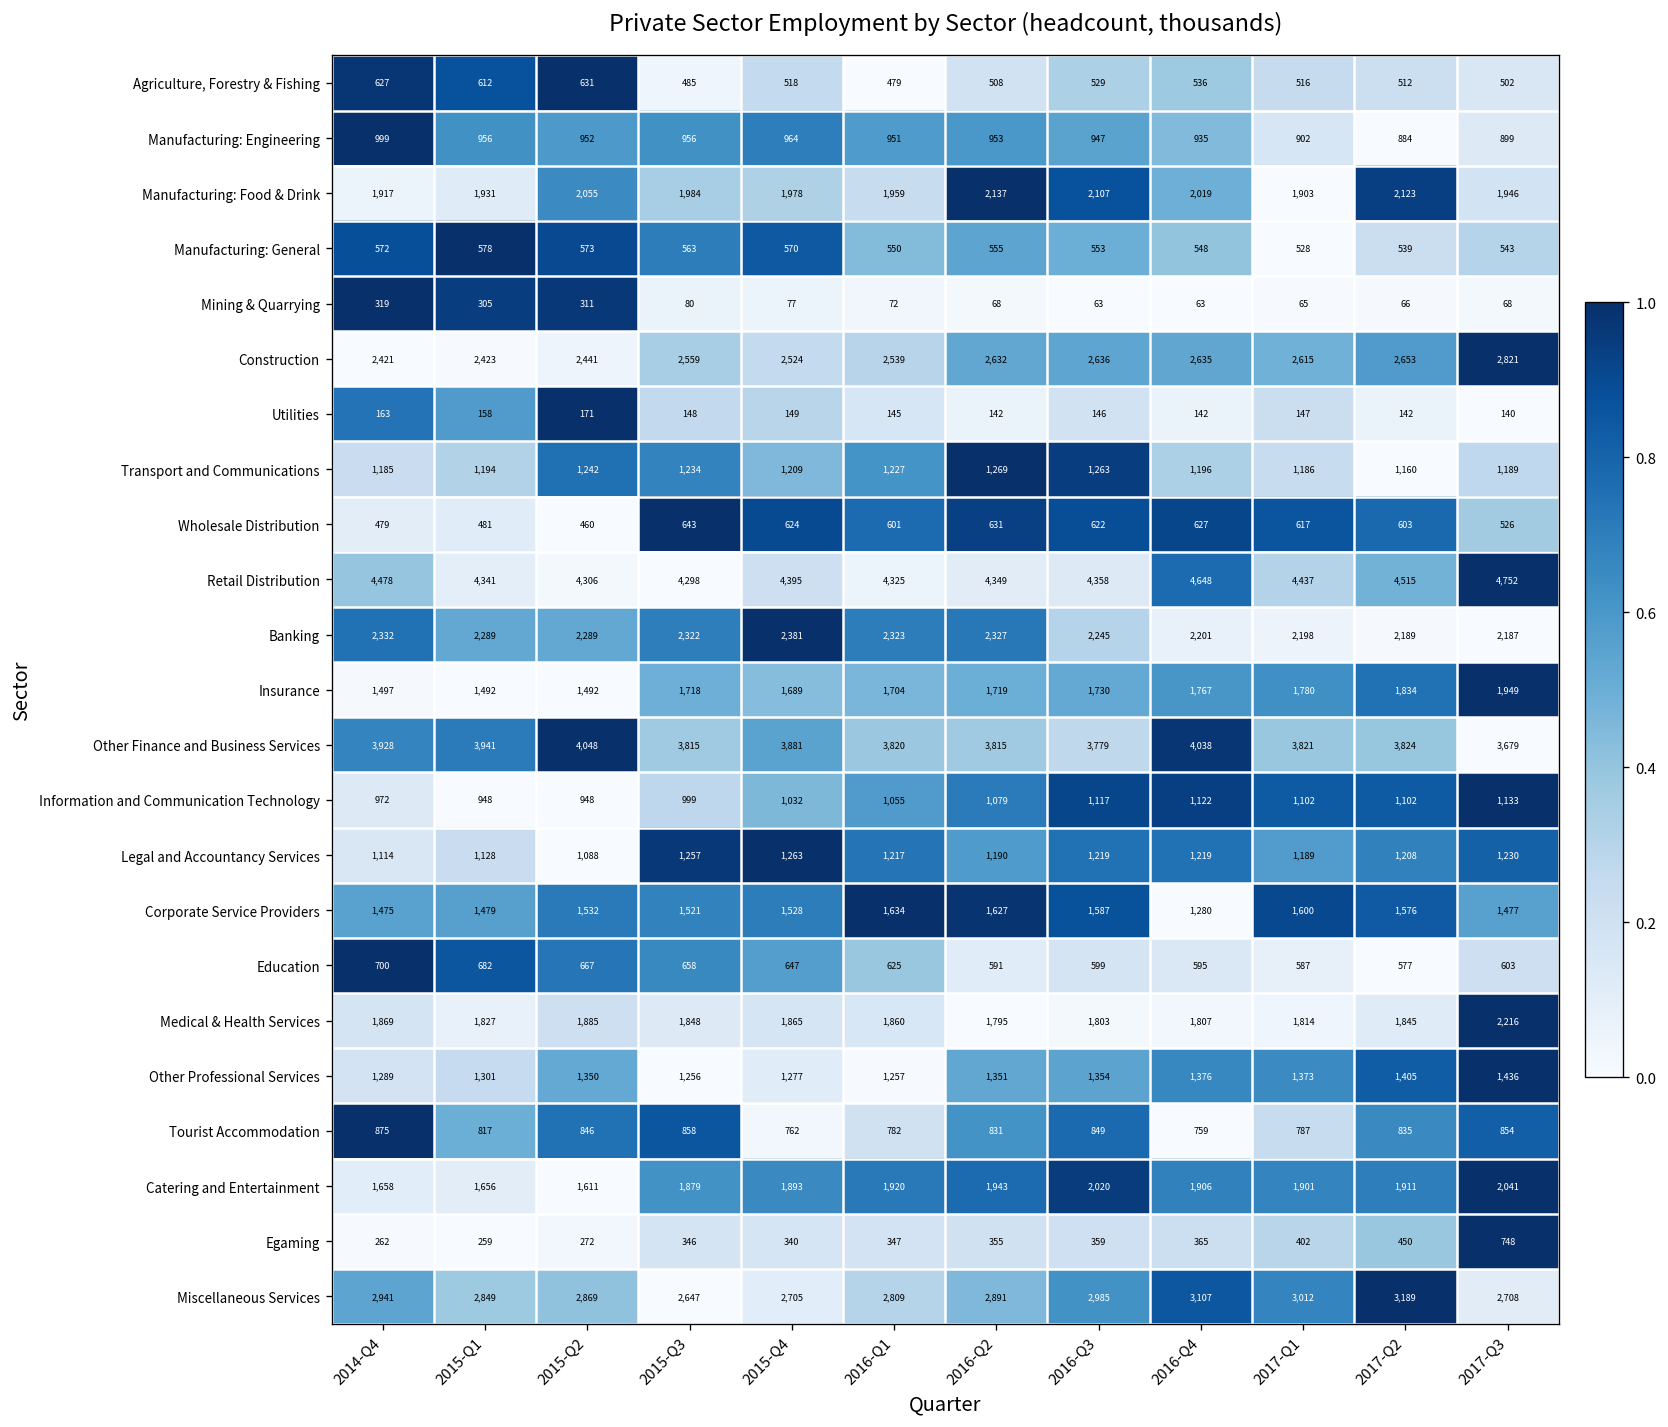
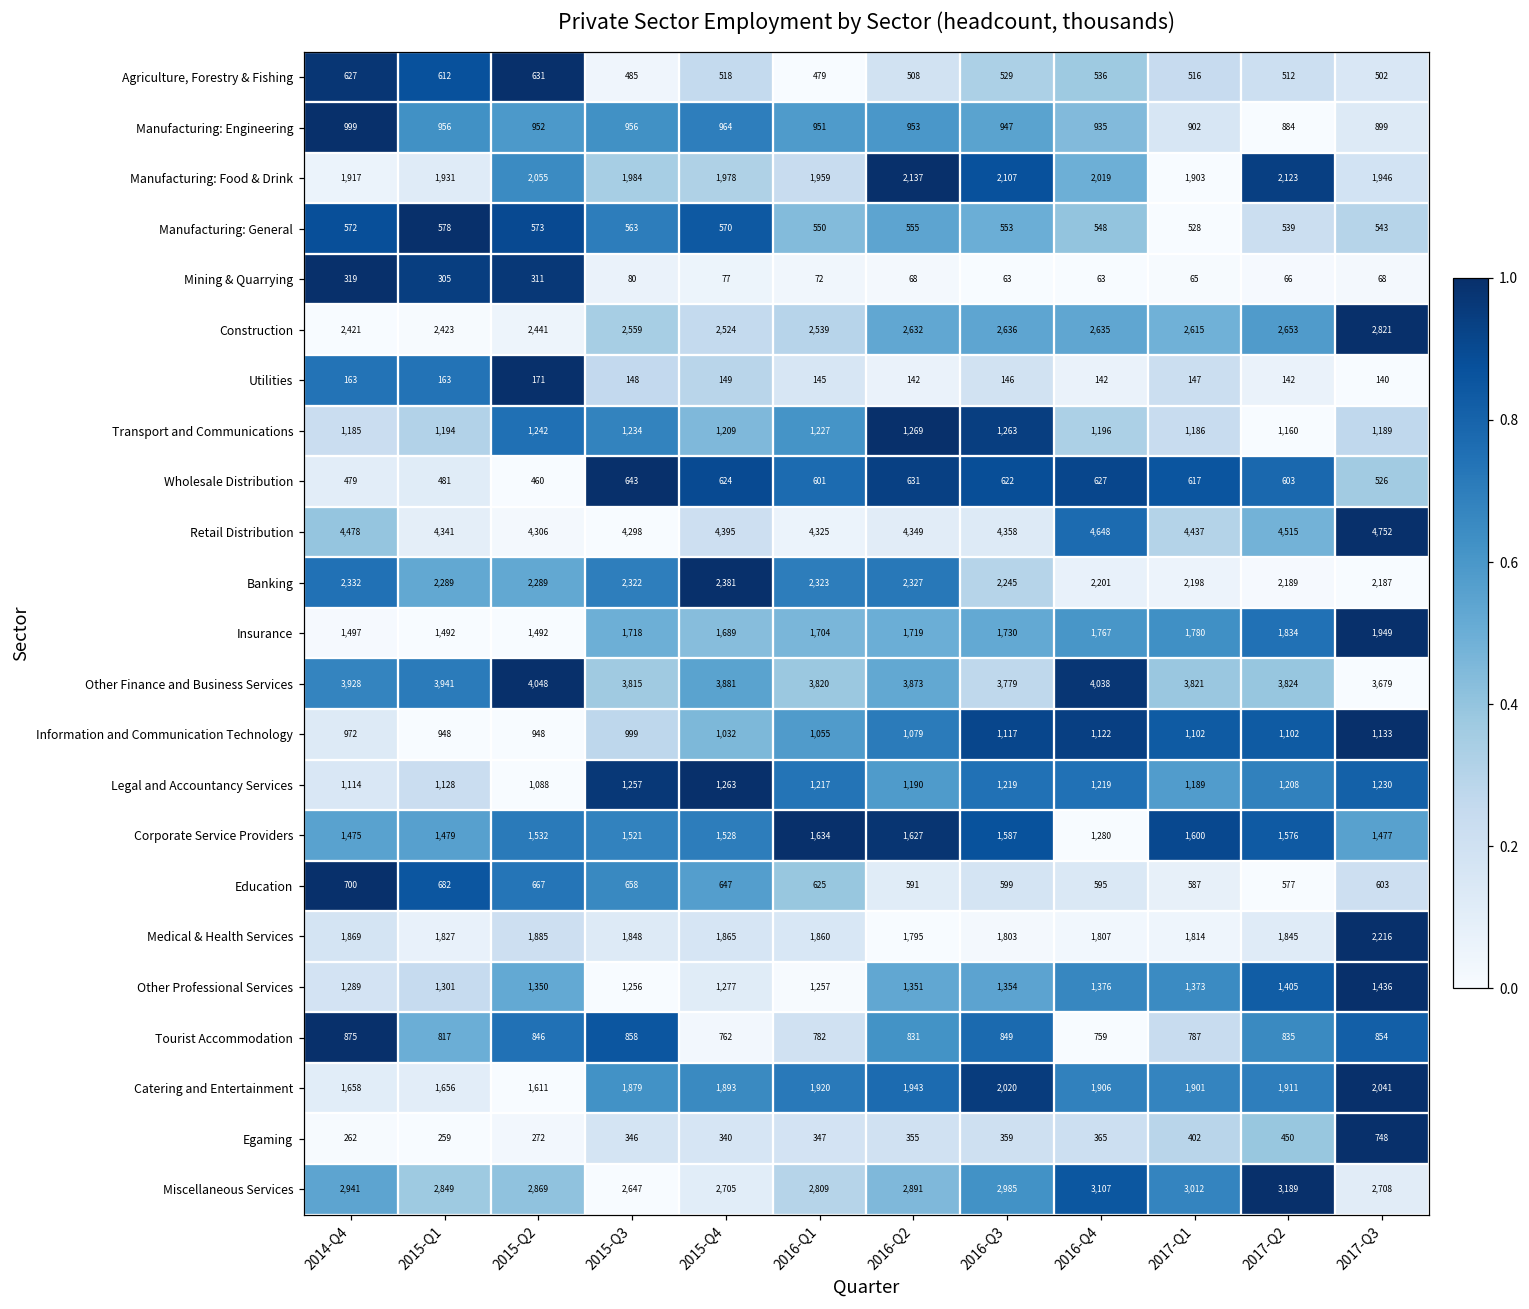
Utilities, 2015-Q1: 158 -> 163
Other Finance and Business Services, 2016-Q2: 3,815 -> 3,873
